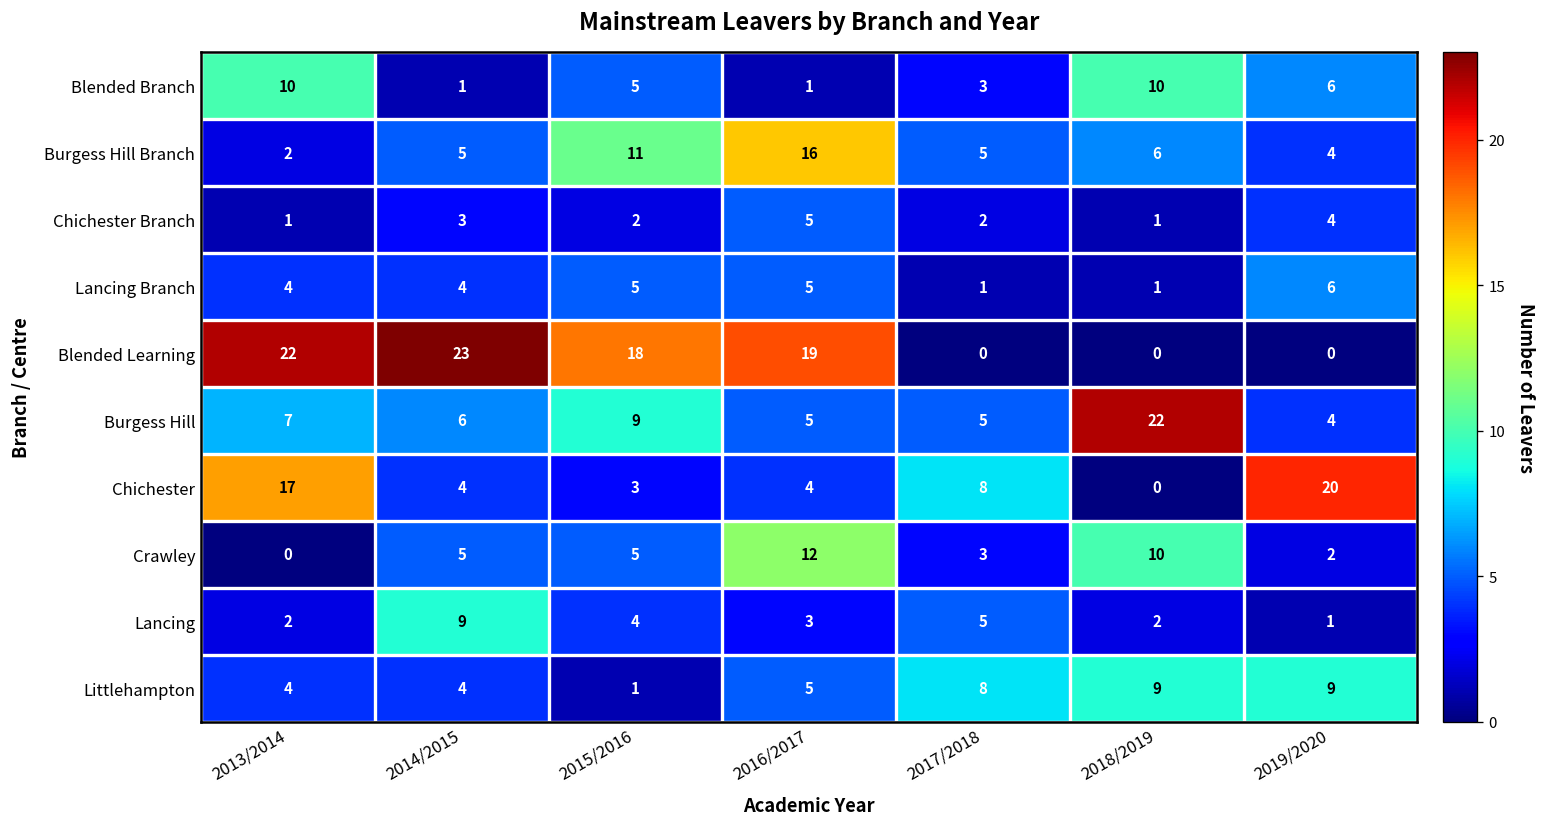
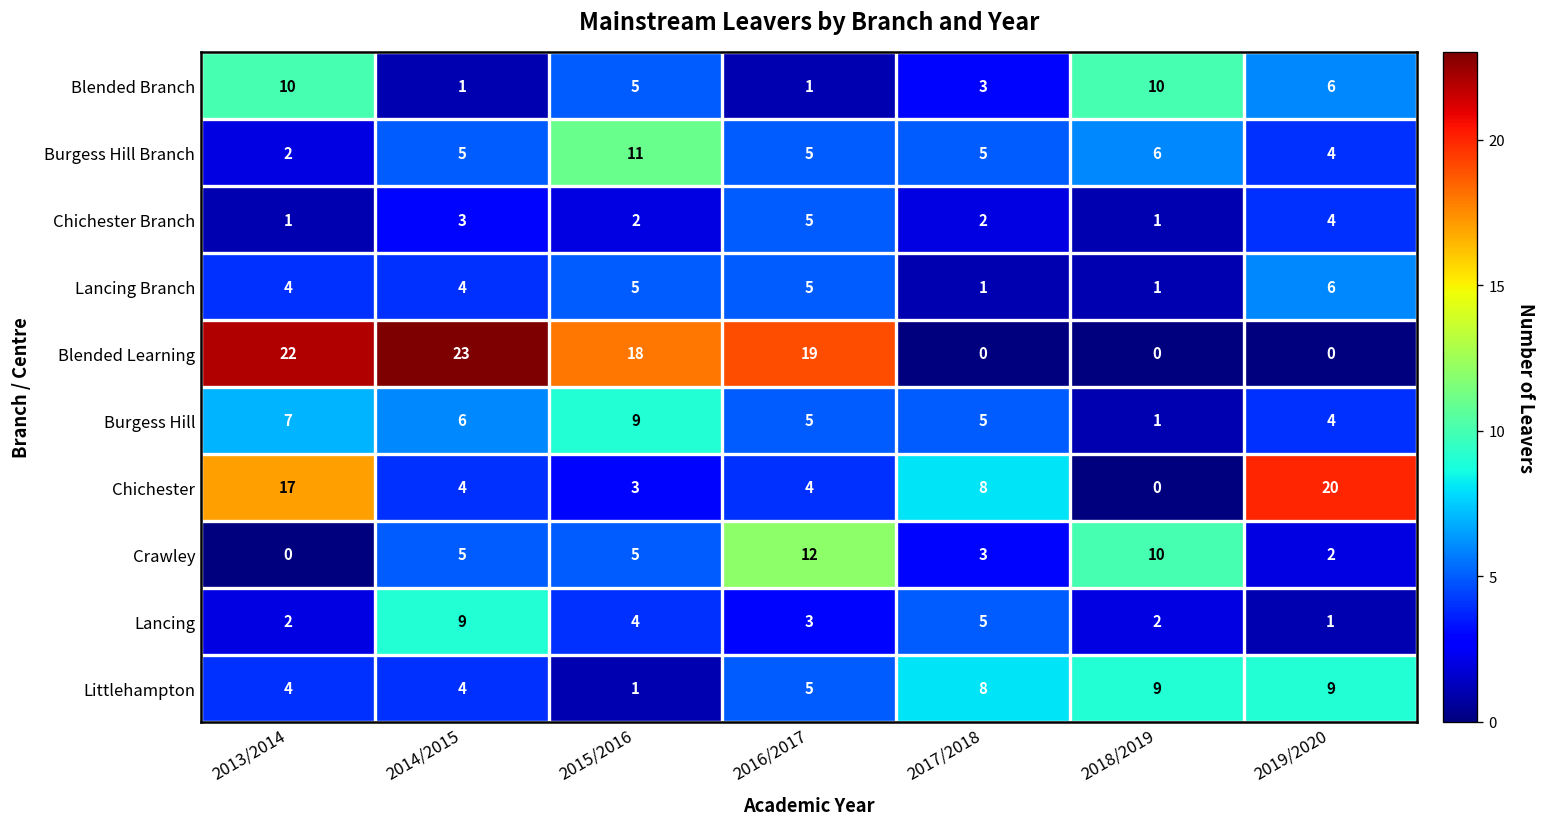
Burgess Hill Branch, 2016/2017: 16 -> 5
Burgess Hill, 2018/2019: 22 -> 1
